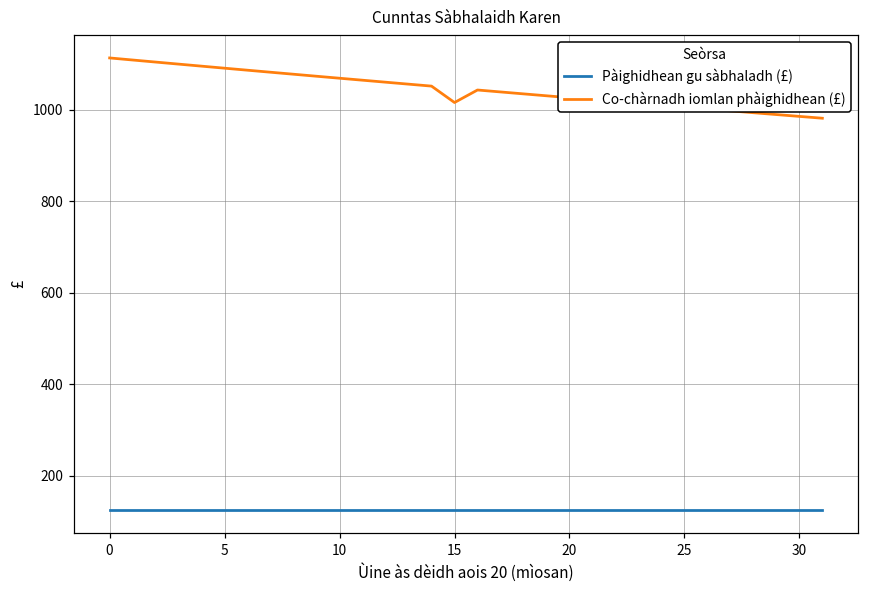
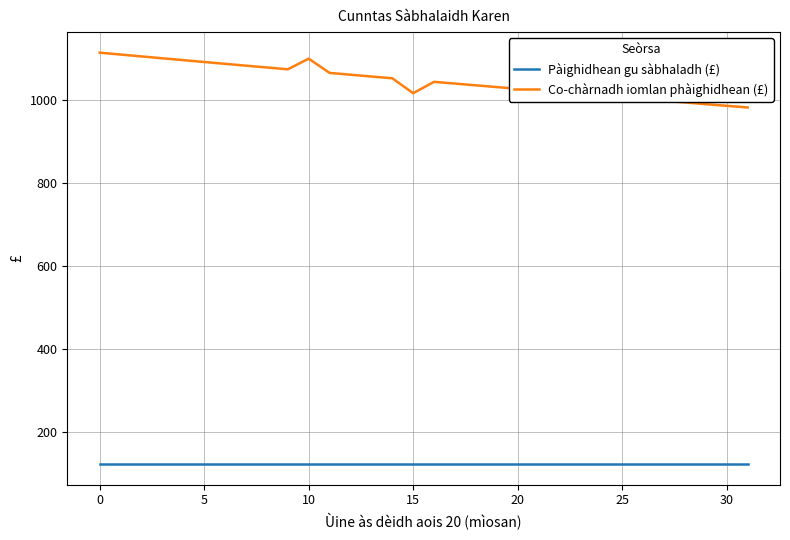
Co-chàrnadh iomlan phàighidhean (£), 10: 1070 -> 1100
